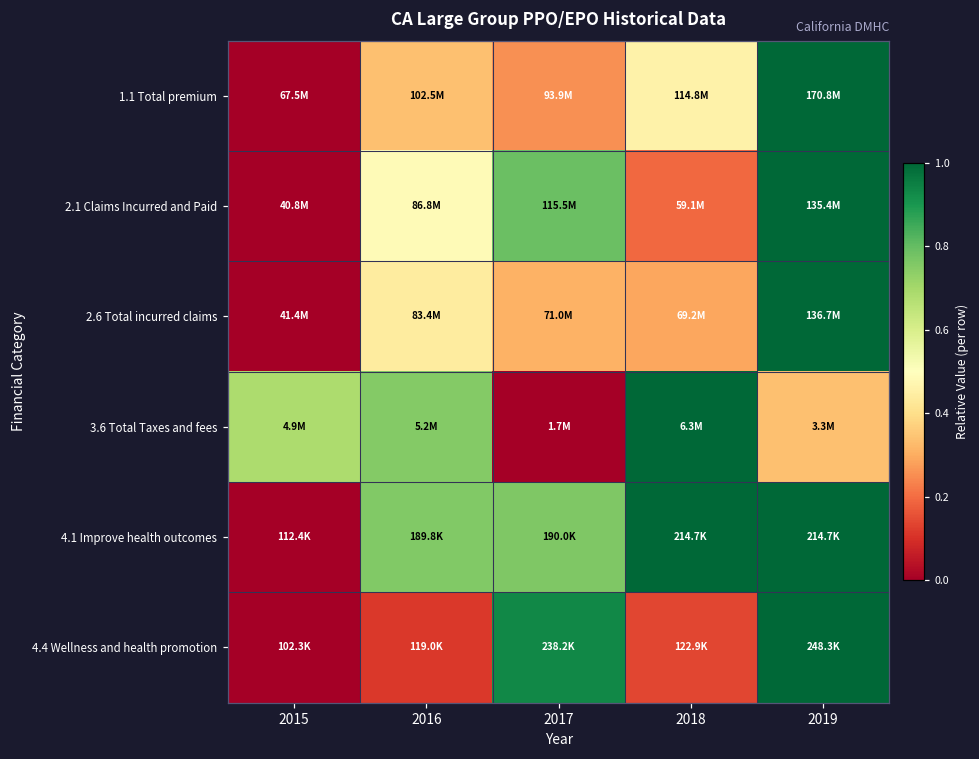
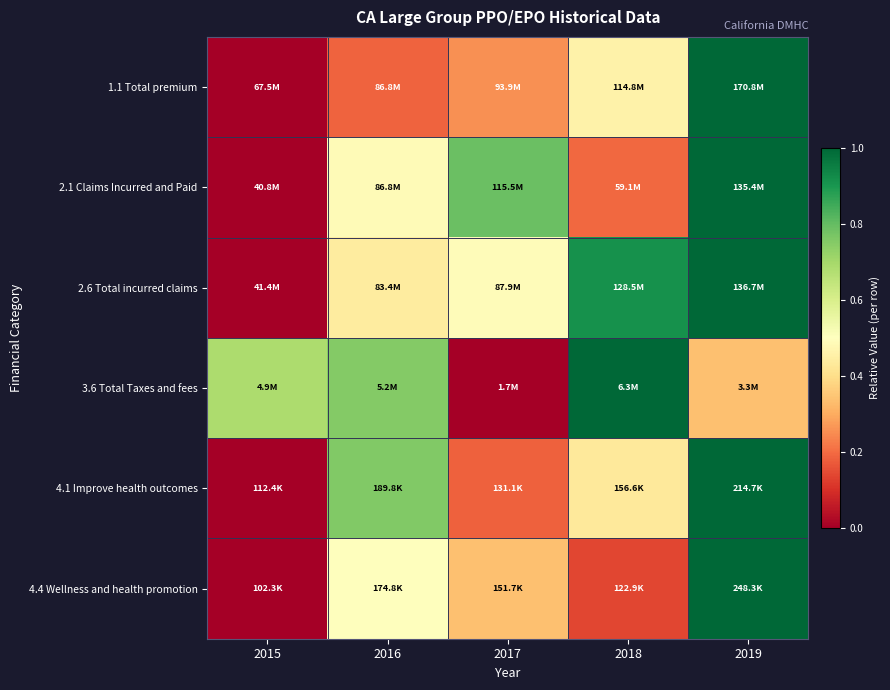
1.1 Total premium, 2016: 102.5M -> 86.8M
2.6 Total incurred claims, 2017: 71.0M -> 87.9M
2.6 Total incurred claims, 2018: 69.2M -> 128.5M
4.1 Improve health outcomes, 2017: 190.0K -> 131.1K
4.1 Improve health outcomes, 2018: 214.7K -> 156.6K
4.4 Wellness and health promotion, 2016: 119.0K -> 174.8K
4.4 Wellness and health promotion, 2017: 238.2K -> 151.7K
